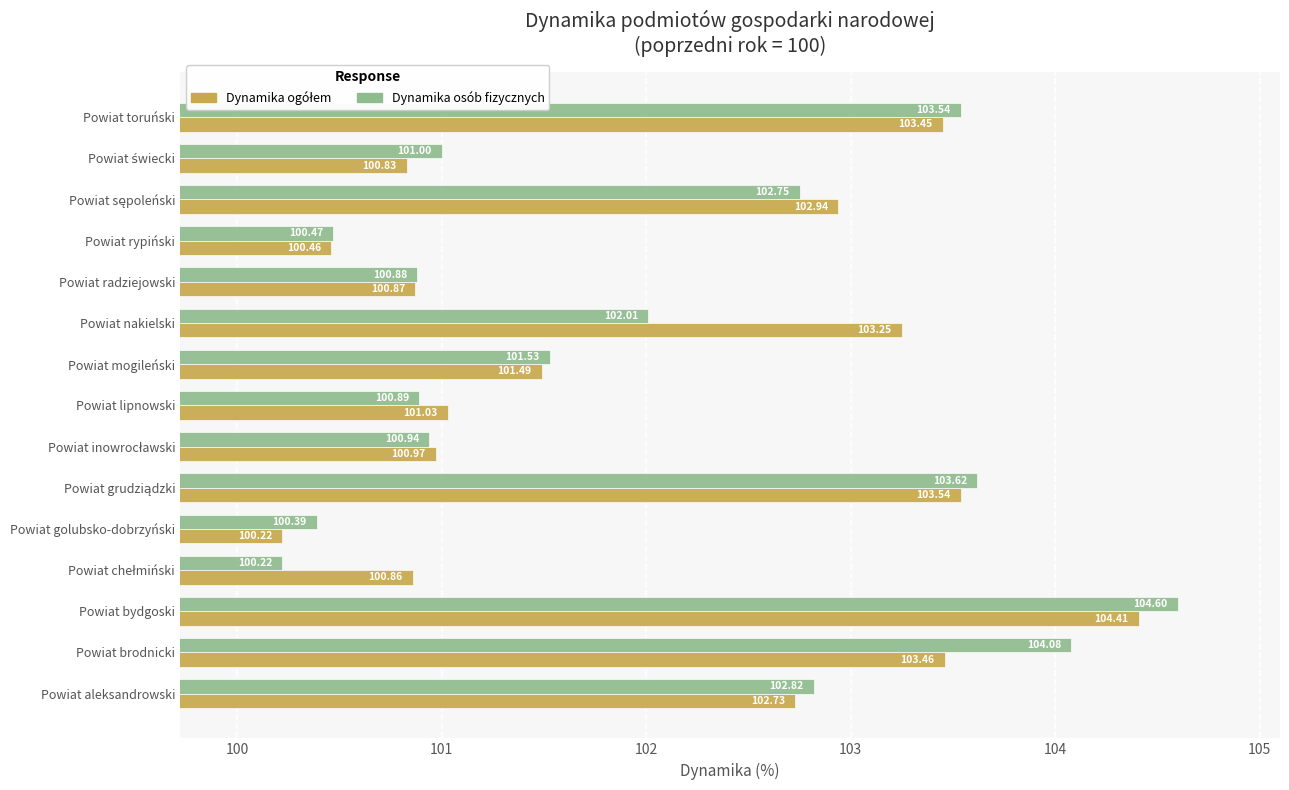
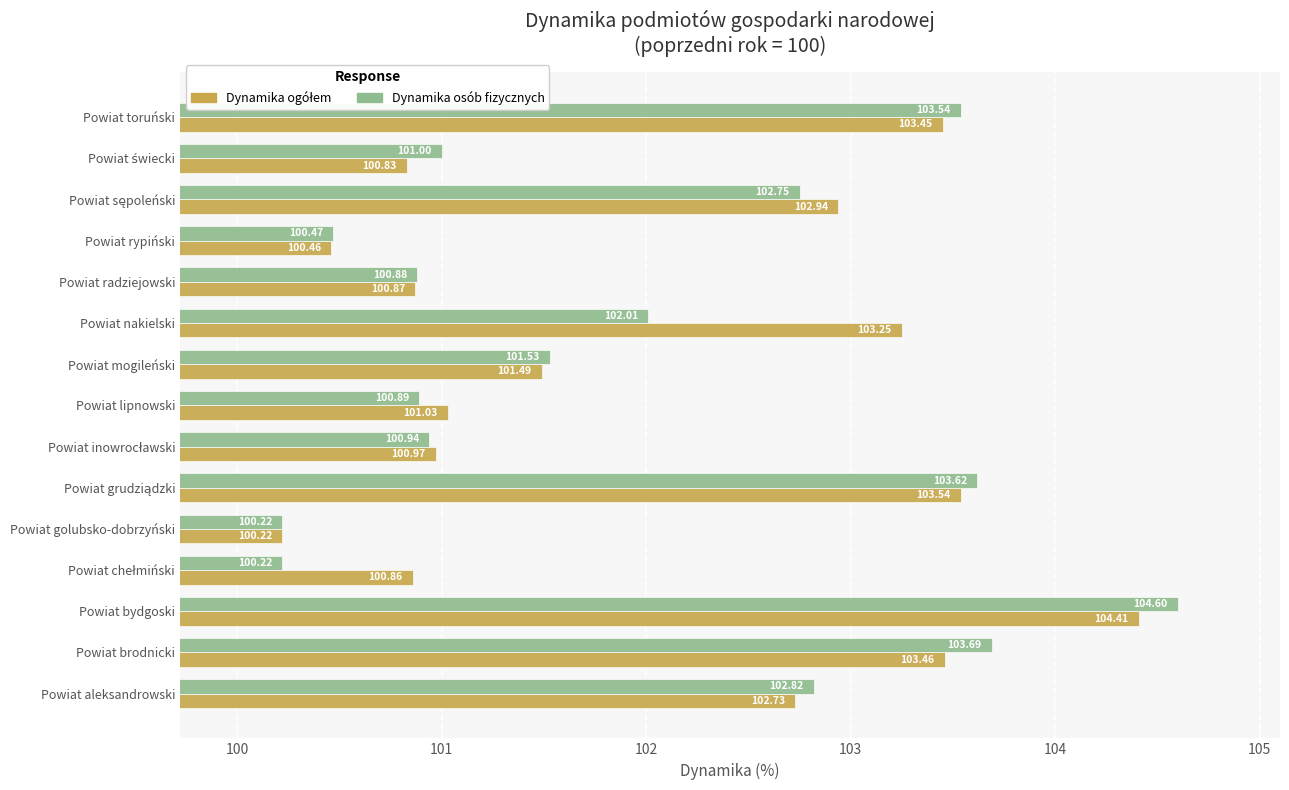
Dynamika osób fizycznych, Powiat golubsko-dobrzyński: 100.39 -> 100.22
Dynamika osób fizycznych, Powiat brodnicki: 104.08 -> 103.69
